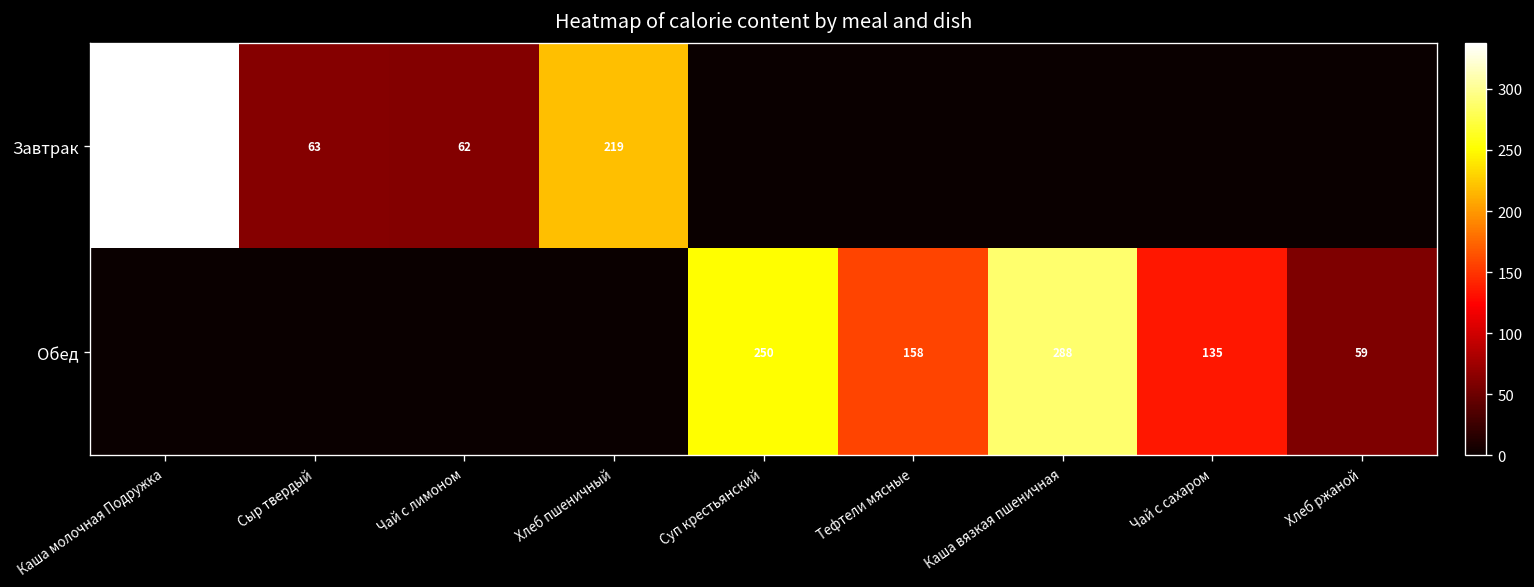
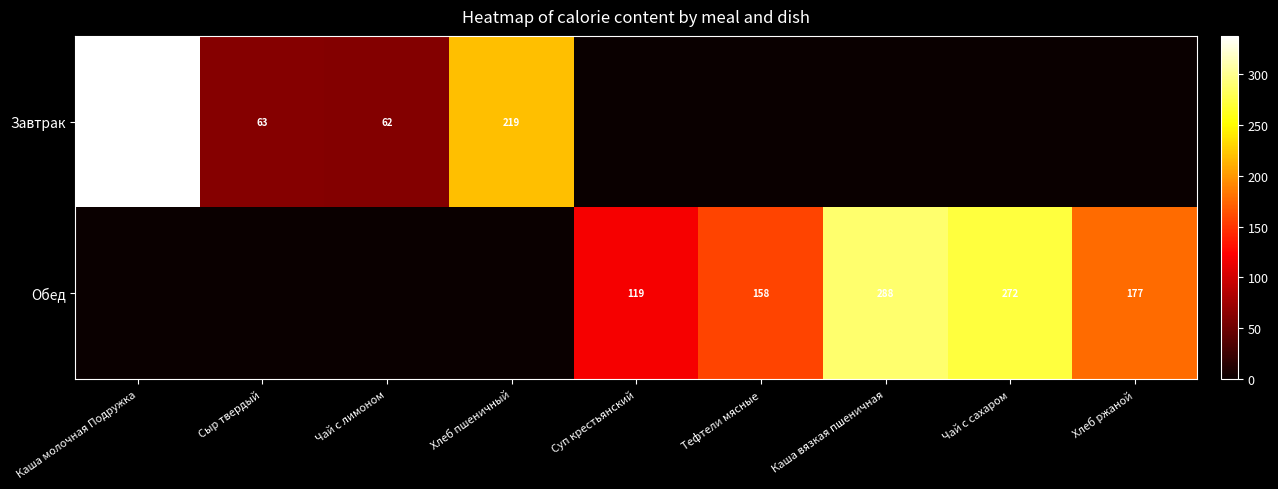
Обед, Суп крестьянский: 250 -> 119
Обед, Чай с сахаром: 135 -> 272
Обед, Хлеб ржаной: 59 -> 177
